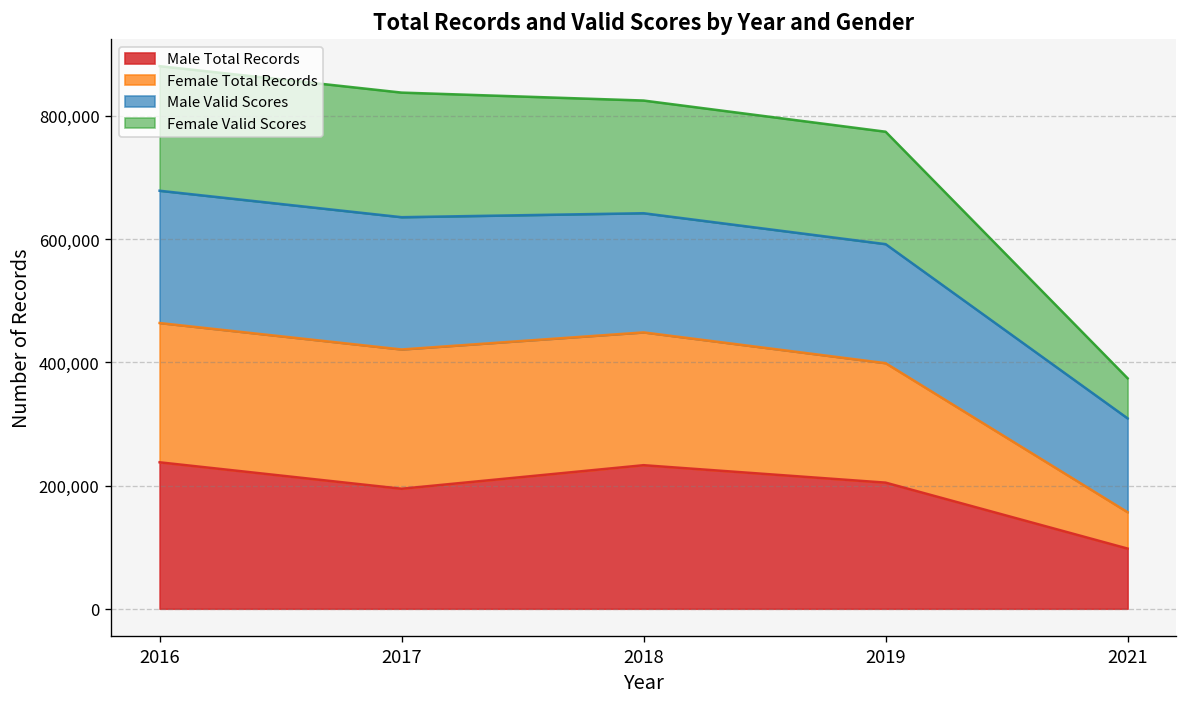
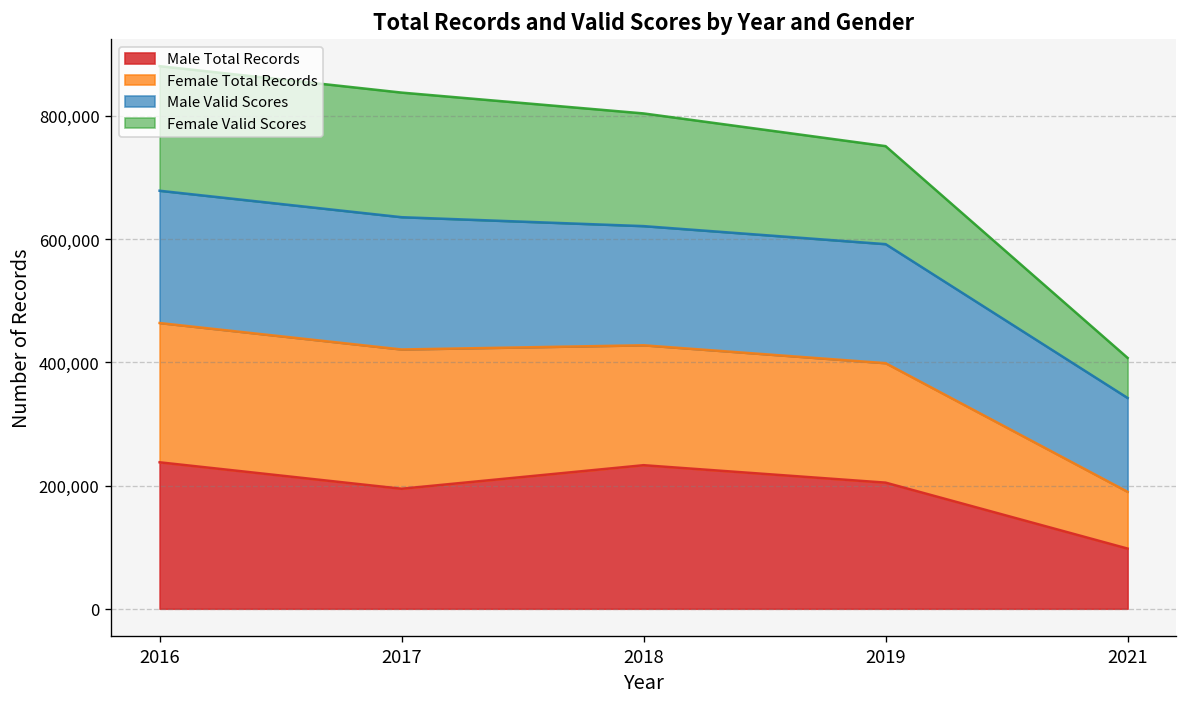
Female Total Records, 2018: 220,000 -> 190,000
Female Valid Scores, 2019: 180,000 -> 160,000
Female Total Records, 2021: 60,000 -> 90,000
